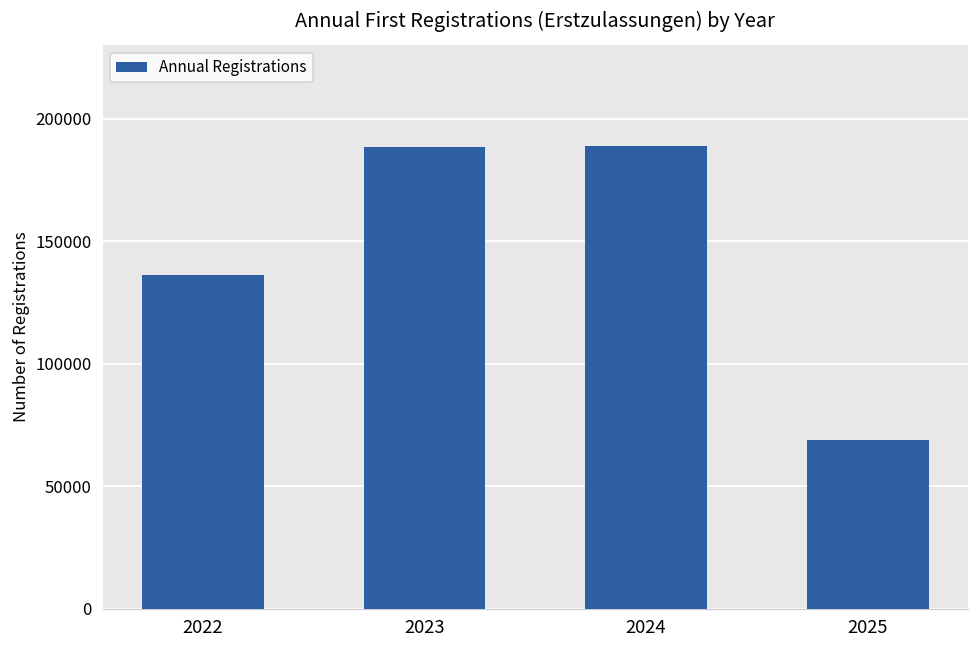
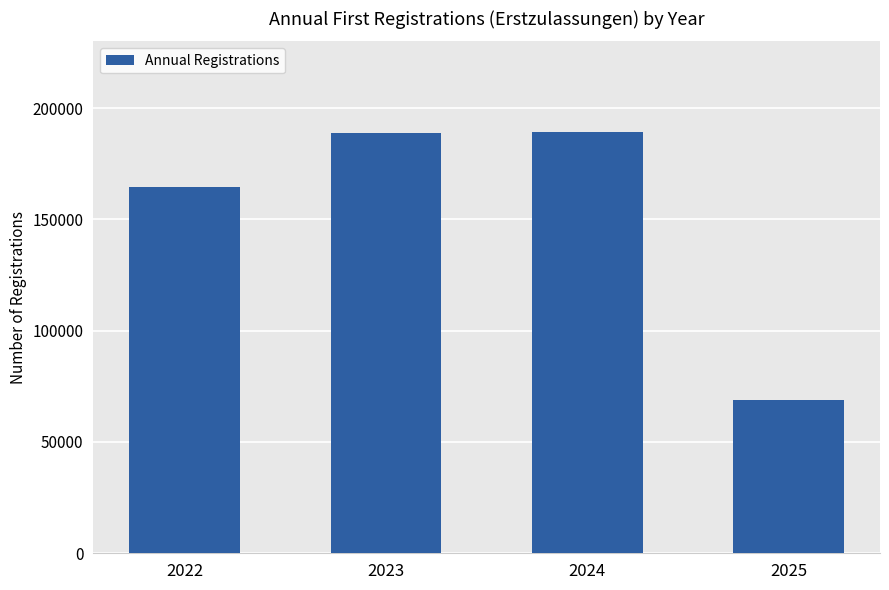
2022: 136000 -> 164000
